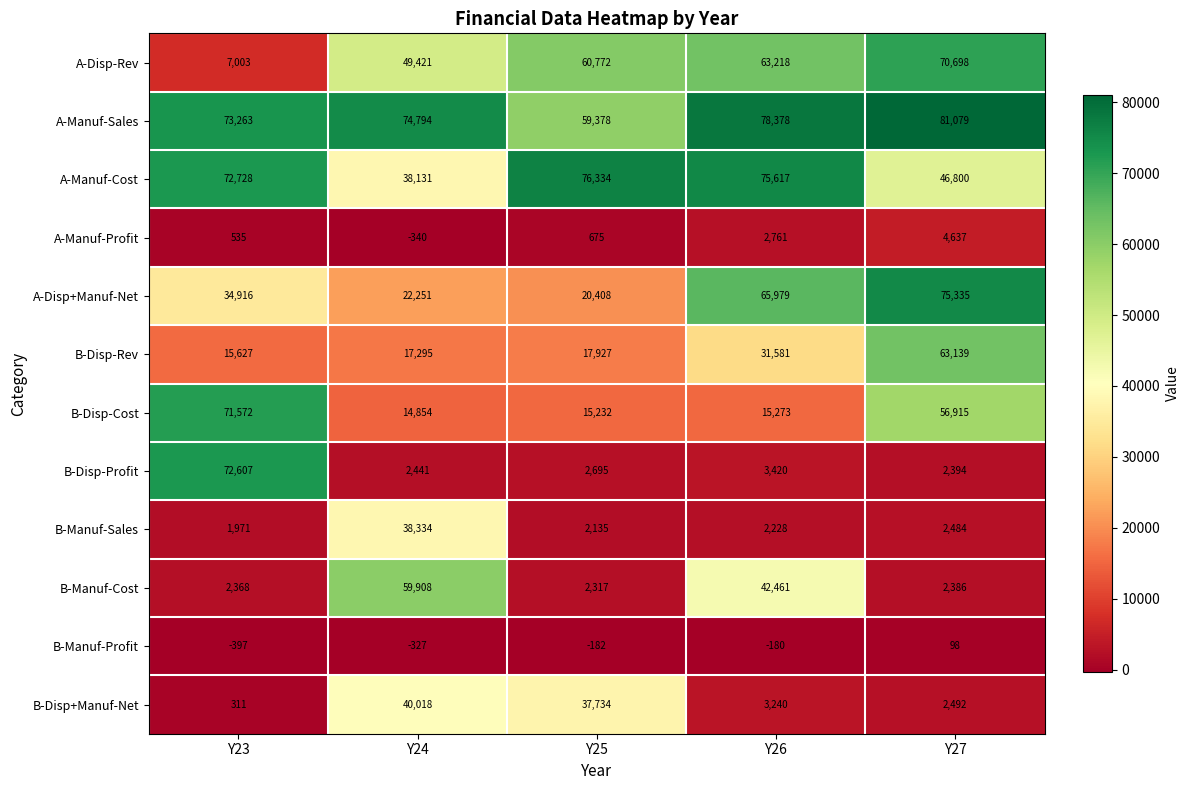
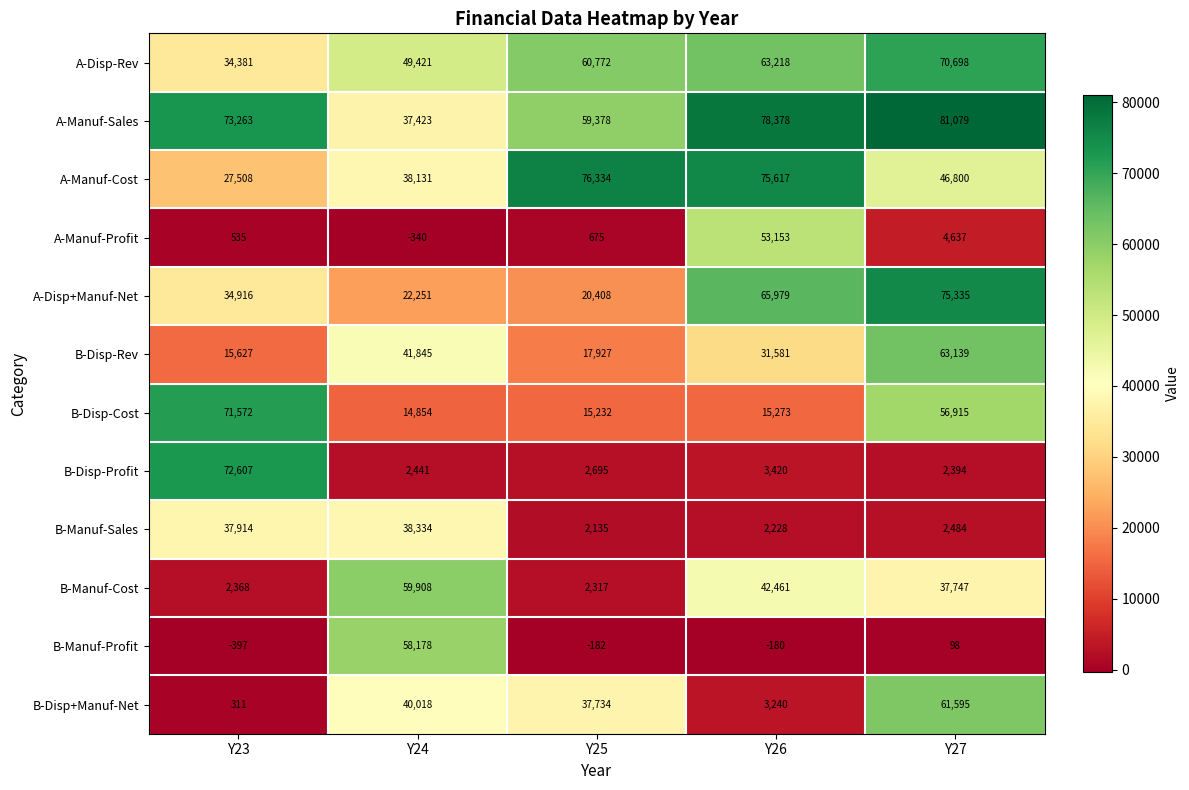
A-Disp-Rev, Y23: 7,003 -> 34,381
A-Manuf-Sales, Y24: 74,794 -> 37,423
A-Manuf-Cost, Y23: 72,728 -> 27,508
A-Manuf-Profit, Y26: 2,761 -> 53,153
B-Disp-Rev, Y24: 17,295 -> 41,845
B-Manuf-Sales, Y23: 1,971 -> 37,914
B-Manuf-Cost, Y27: 2,386 -> 37,747
B-Manuf-Profit, Y24: -327 -> 58,178
B-Disp+Manuf-Net, Y27: 2,492 -> 61,595
